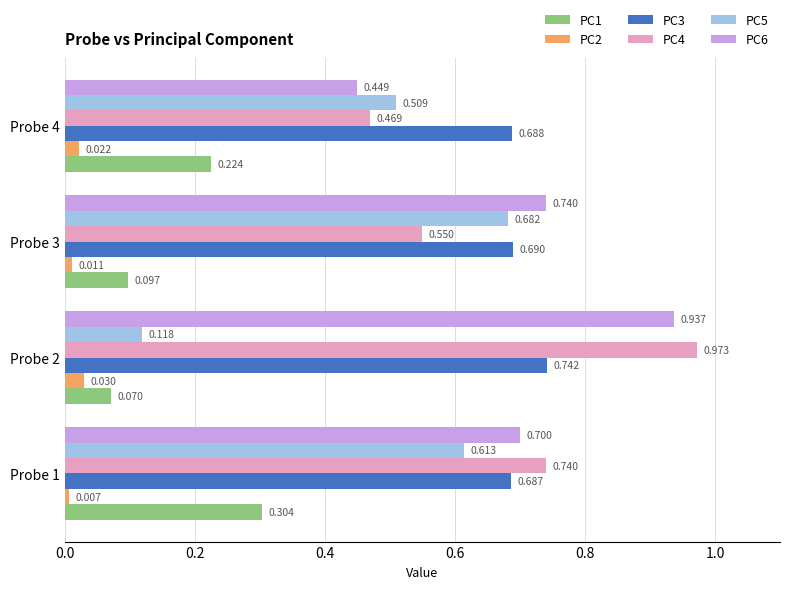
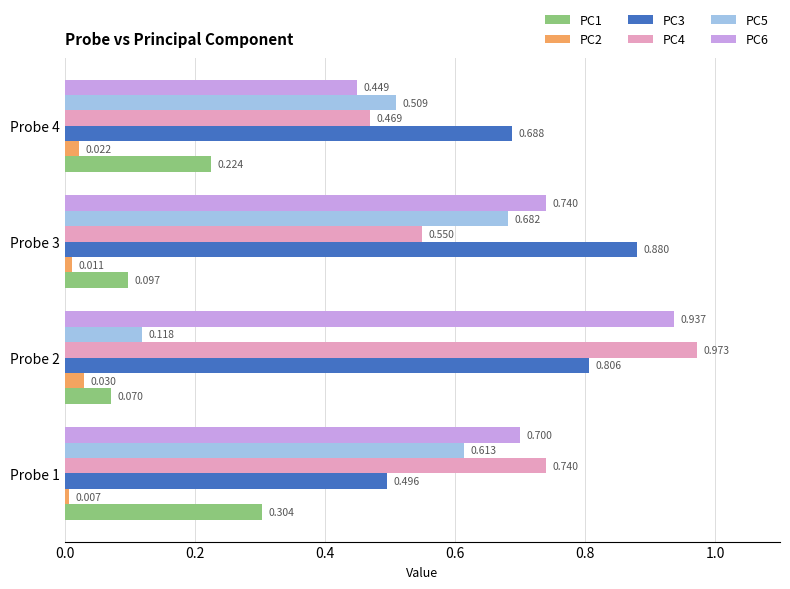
PC3, Probe 3: 0.690 -> 0.880
PC3, Probe 2: 0.742 -> 0.806
PC3, Probe 1: 0.687 -> 0.496
